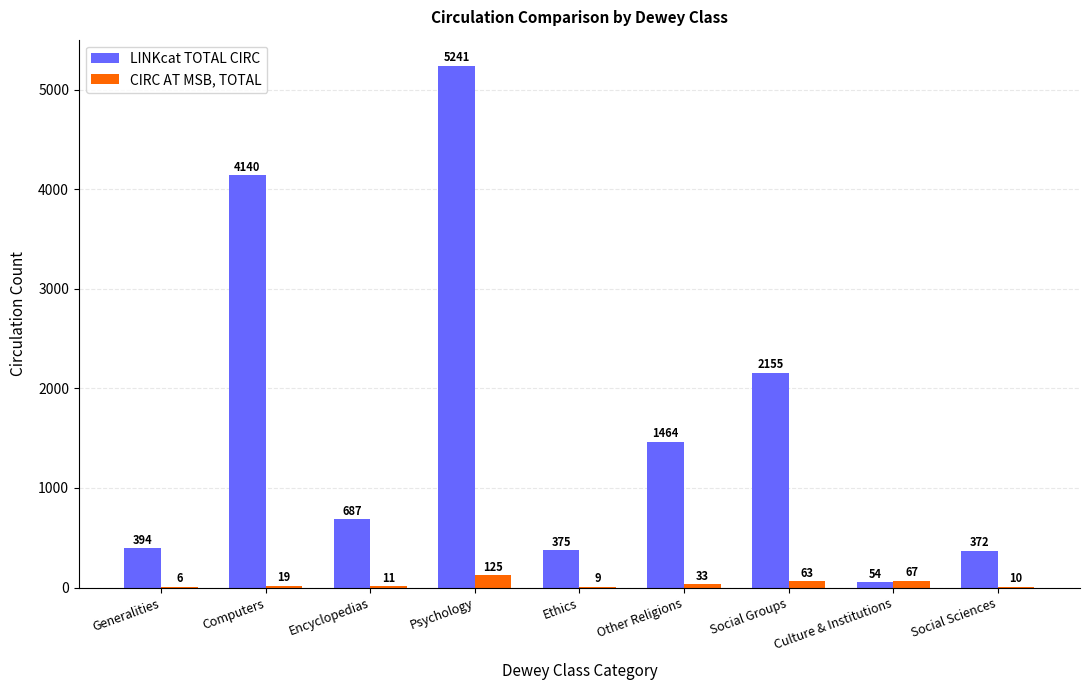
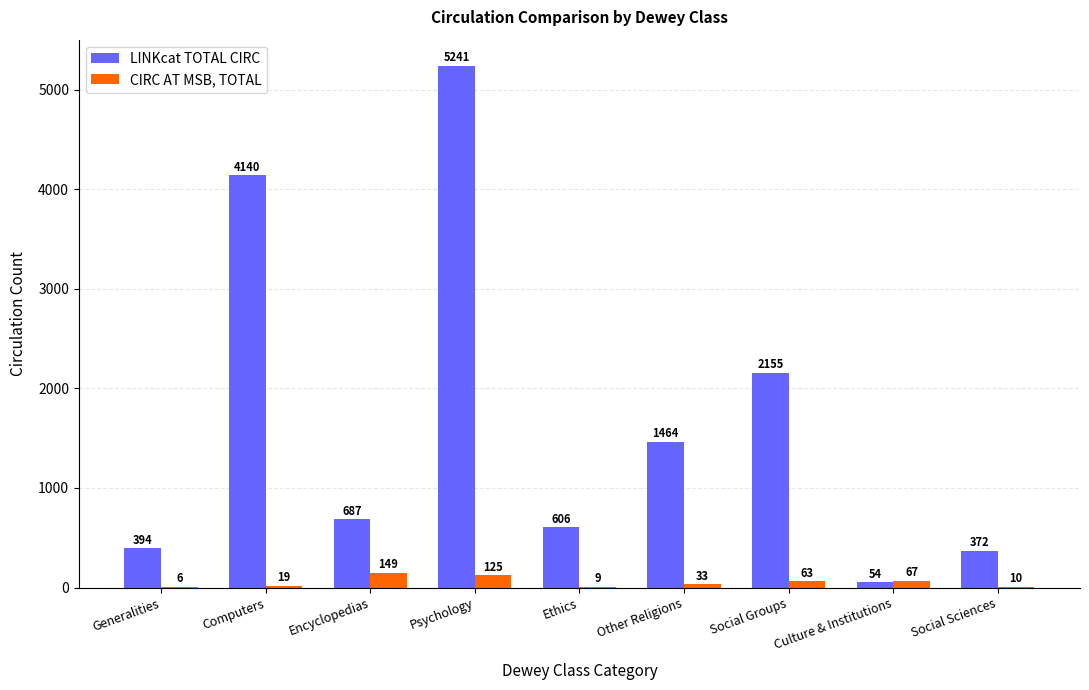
CIRC AT MSB, TOTAL, Encyclopedias: 11 -> 149
LINKcat TOTAL CIRC, Ethics: 375 -> 606
